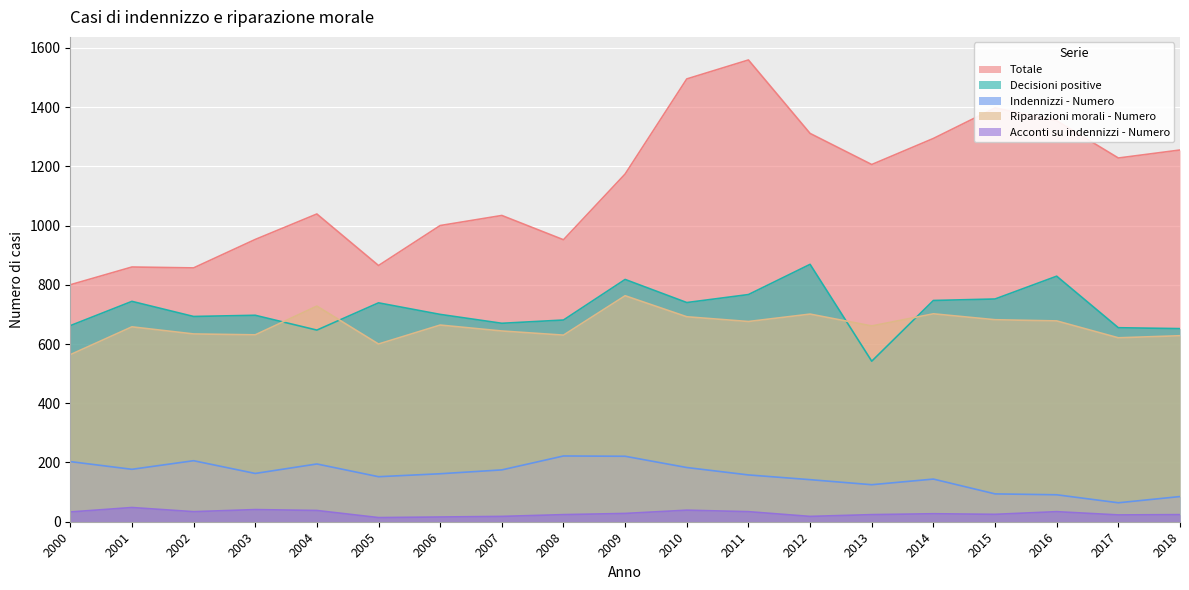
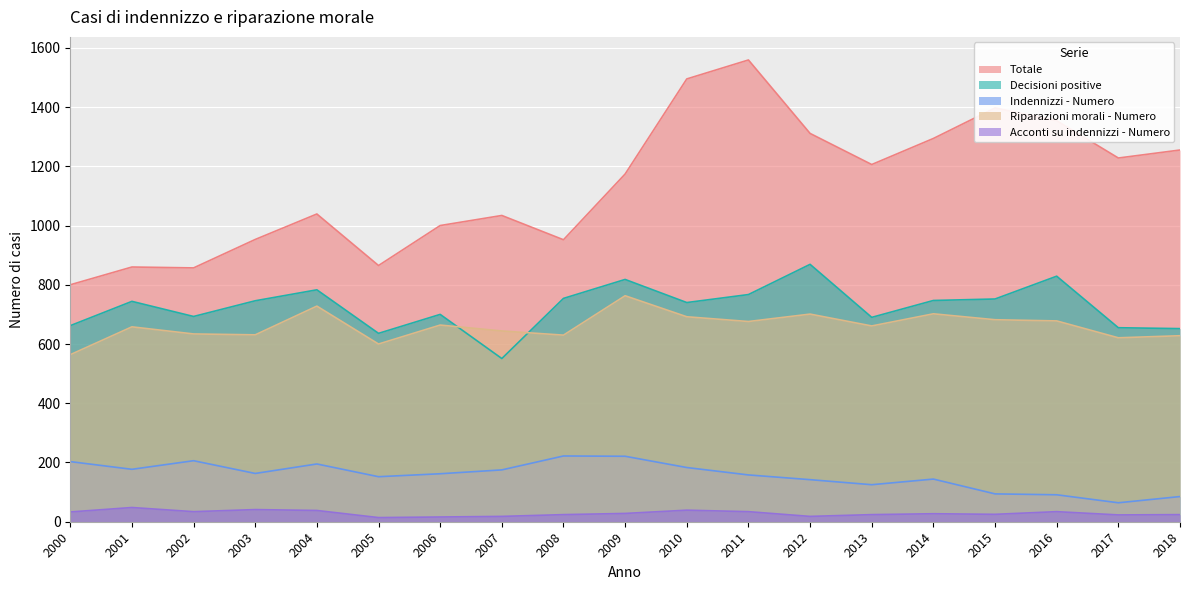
Decisioni positive, 2003: 700 -> 750
Decisioni positive, 2004: 650 -> 780
Decisioni positive, 2005: 740 -> 640
Decisioni positive, 2007: 670 -> 550
Decisioni positive, 2008: 680 -> 750
Decisioni positive, 2013: 540 -> 690
